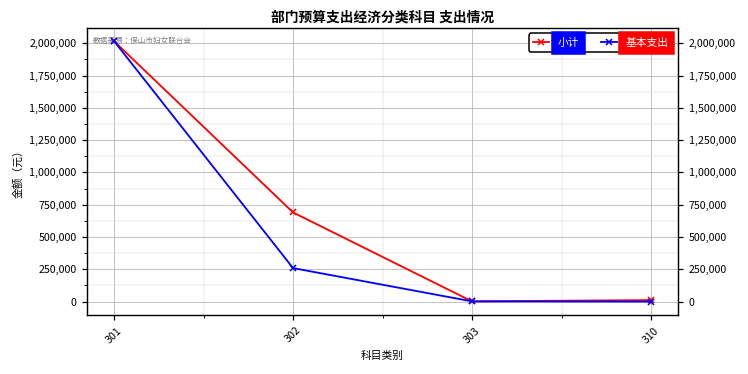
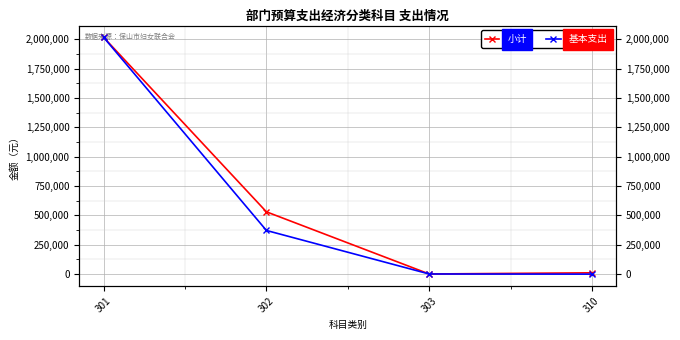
小计, 302: 690,000 -> 530,000
基本支出, 302: 260,000 -> 370,000
